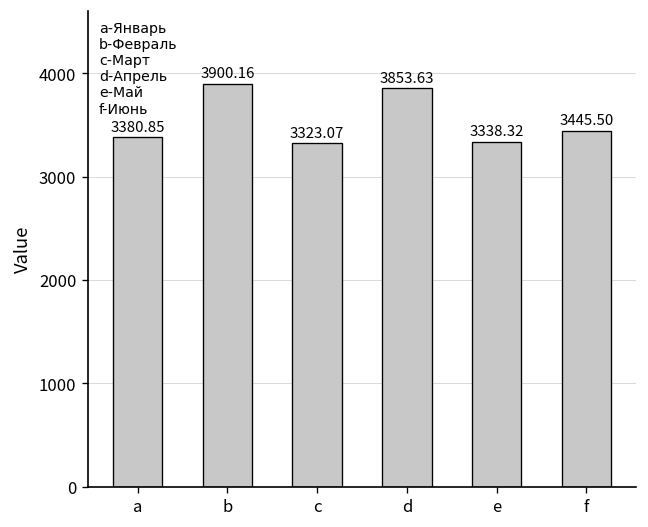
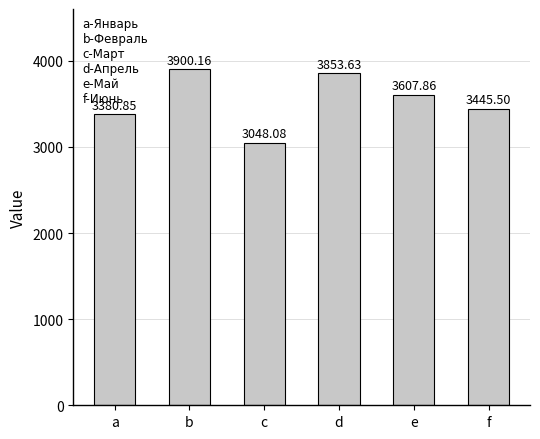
c: 3323.07 -> 3048.08
e: 3338.32 -> 3607.86
